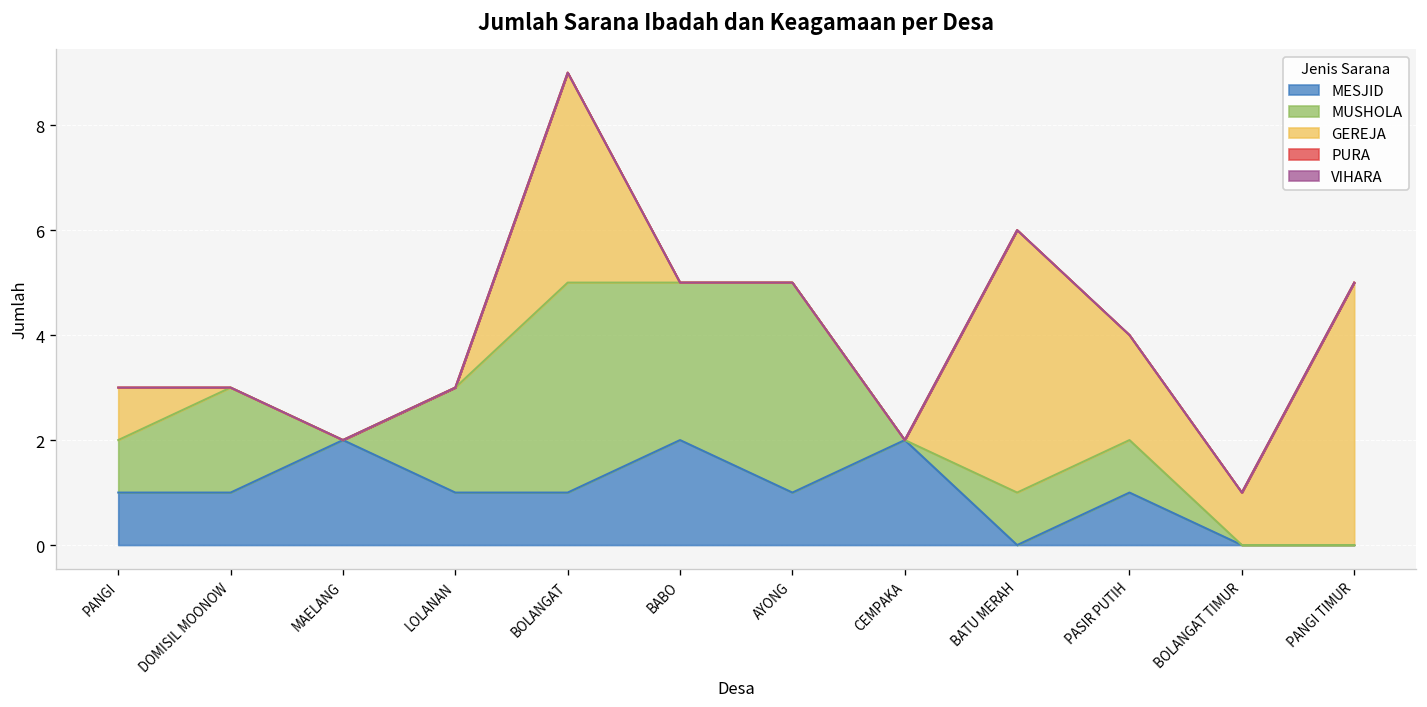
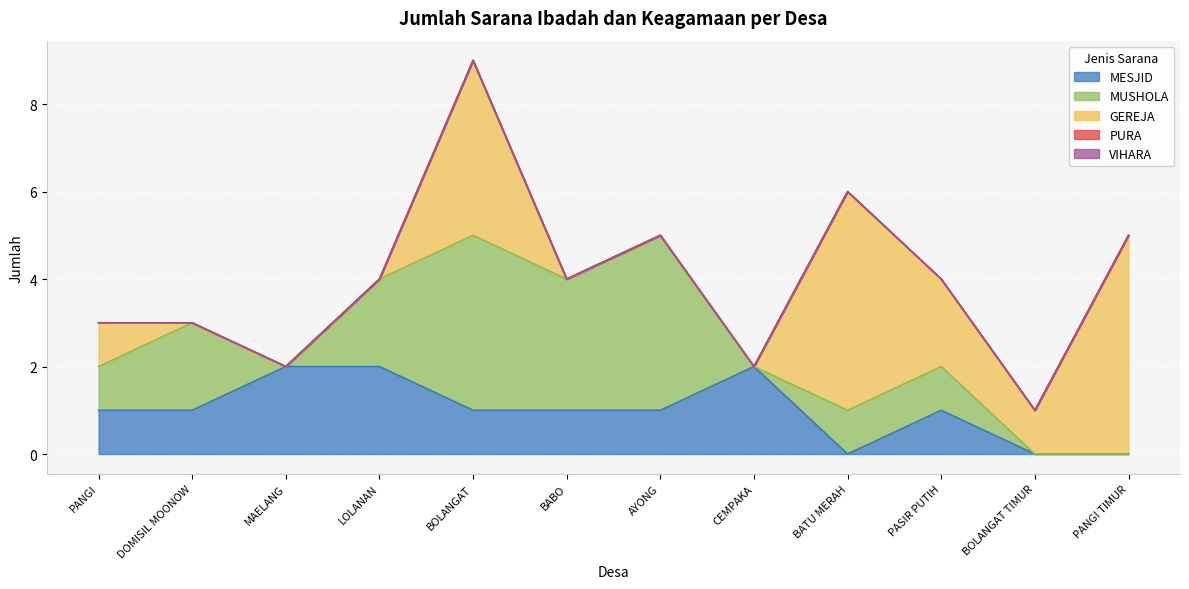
MESJID, LOLANAN: 1 -> 2
MESJID, BABO: 2 -> 1
